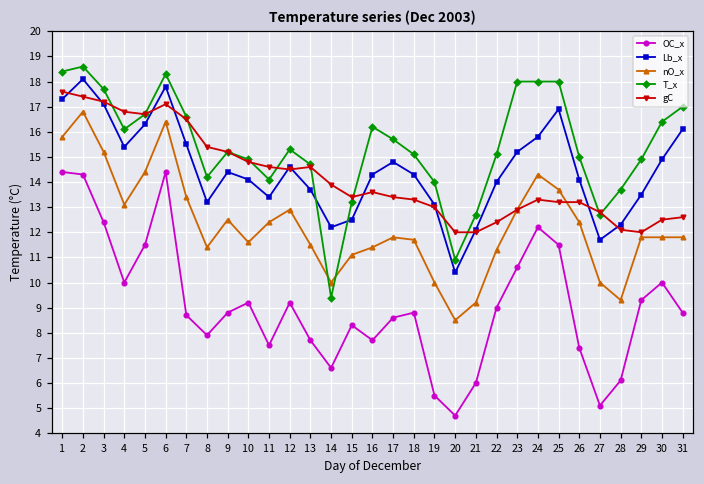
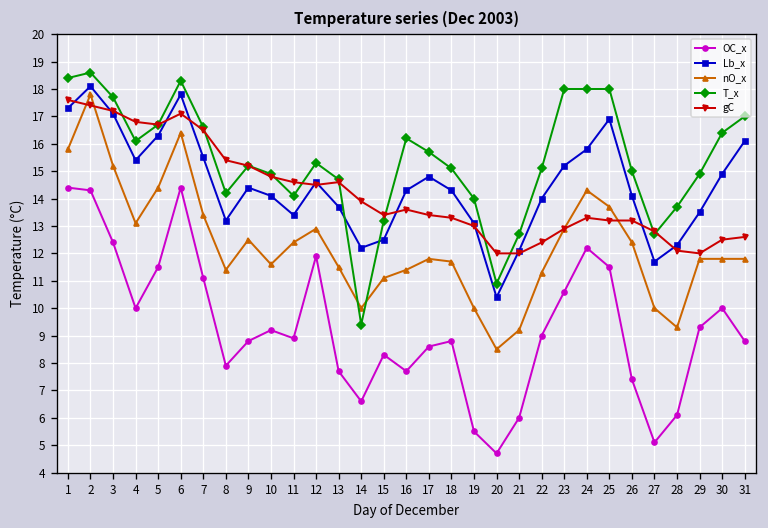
nO_x, 2: 16.8 -> 17.8
OC_x, 7: 8.7 -> 11.1
OC_x, 11: 7.5 -> 8.9
OC_x, 12: 9.2 -> 11.9
